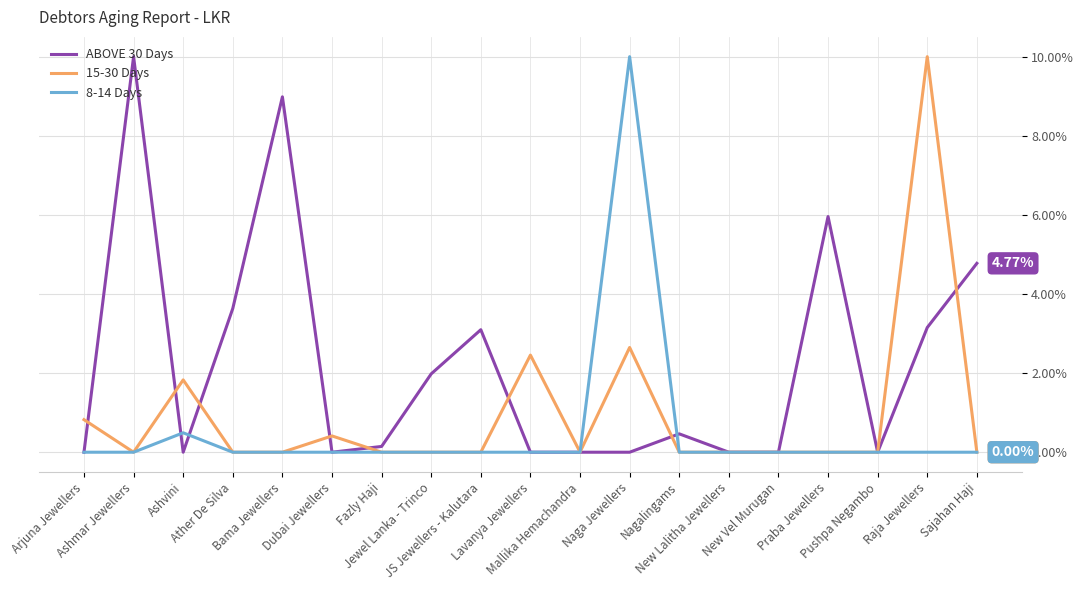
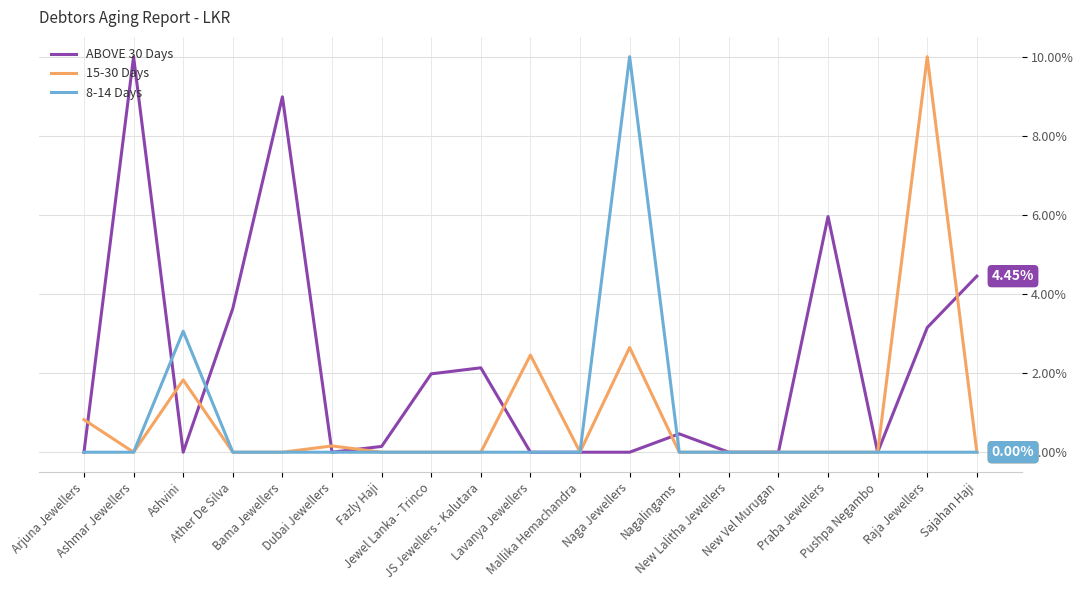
8-14 Days, Ashvini: 0.5% -> 3.1%
15-30 Days, Dubai Jewellers: 0.4% -> 0.2%
ABOVE 30 Days, JS Jewellers - Kalutara: 3.1% -> 2.1%
ABOVE 30 Days, Sajahan Haji: 4.77% -> 4.45%
